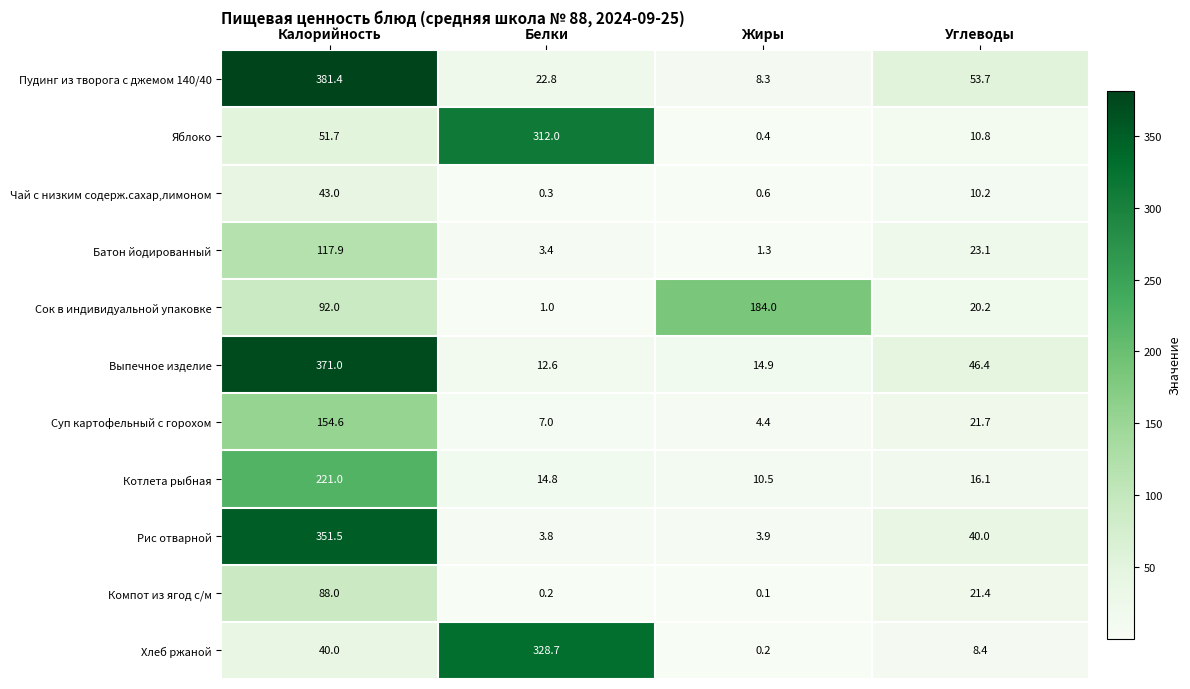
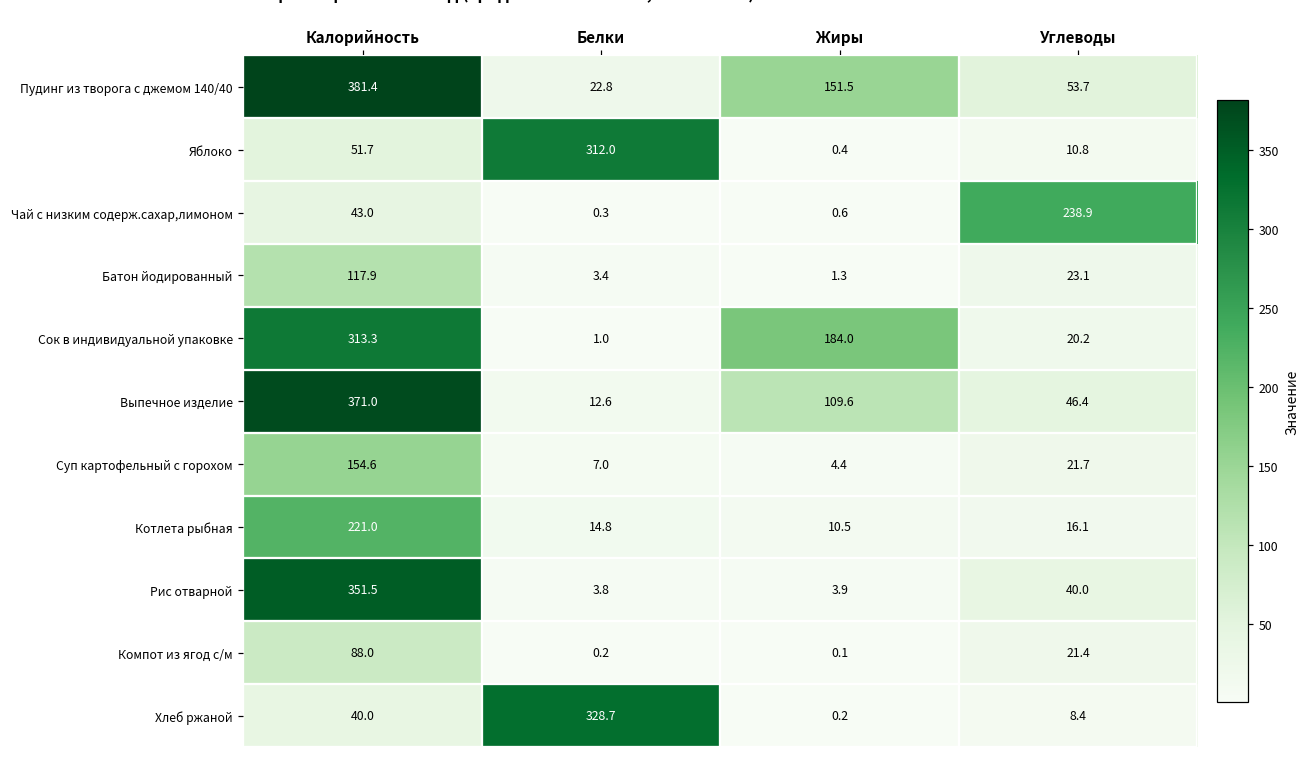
Пудинг из творога с джемом 140/40, Жиры: 8.3 -> 151.5
Чай с низким содерж.сахар,лимоном, Углеводы: 10.2 -> 238.9
Сок в индивидуальной упаковке, Калорийность: 92.0 -> 313.3
Выпечное изделие, Жиры: 14.9 -> 109.6
